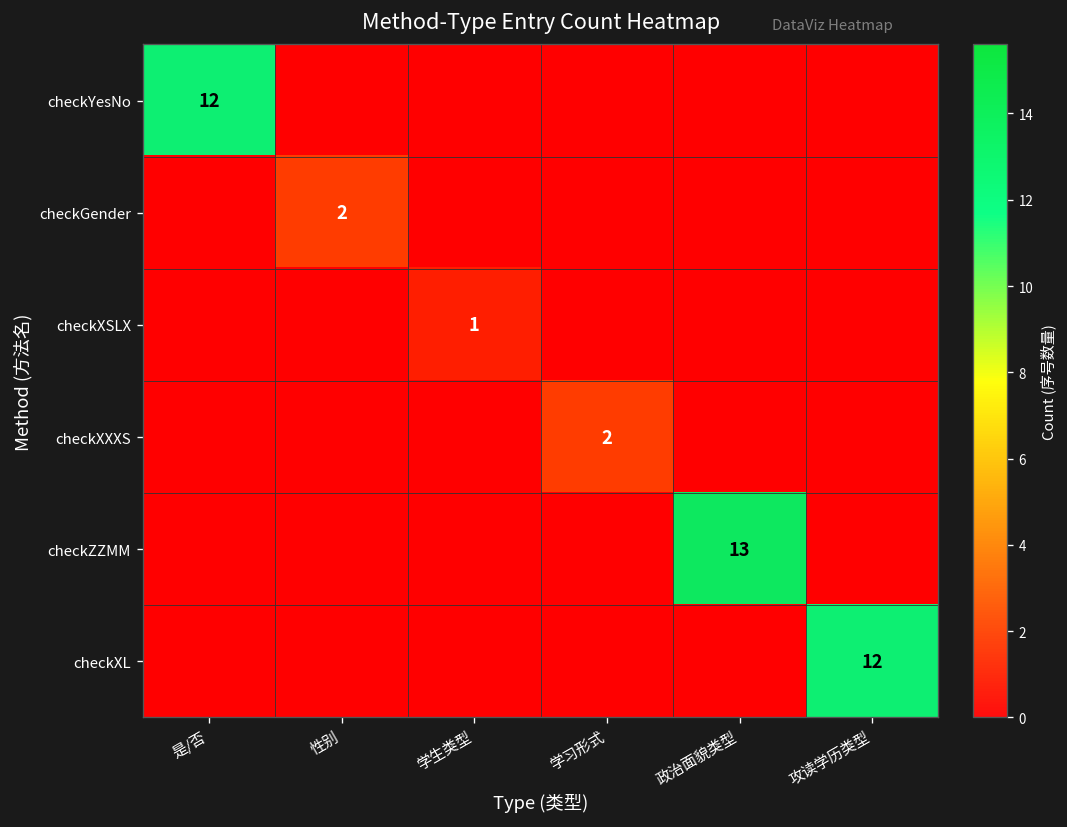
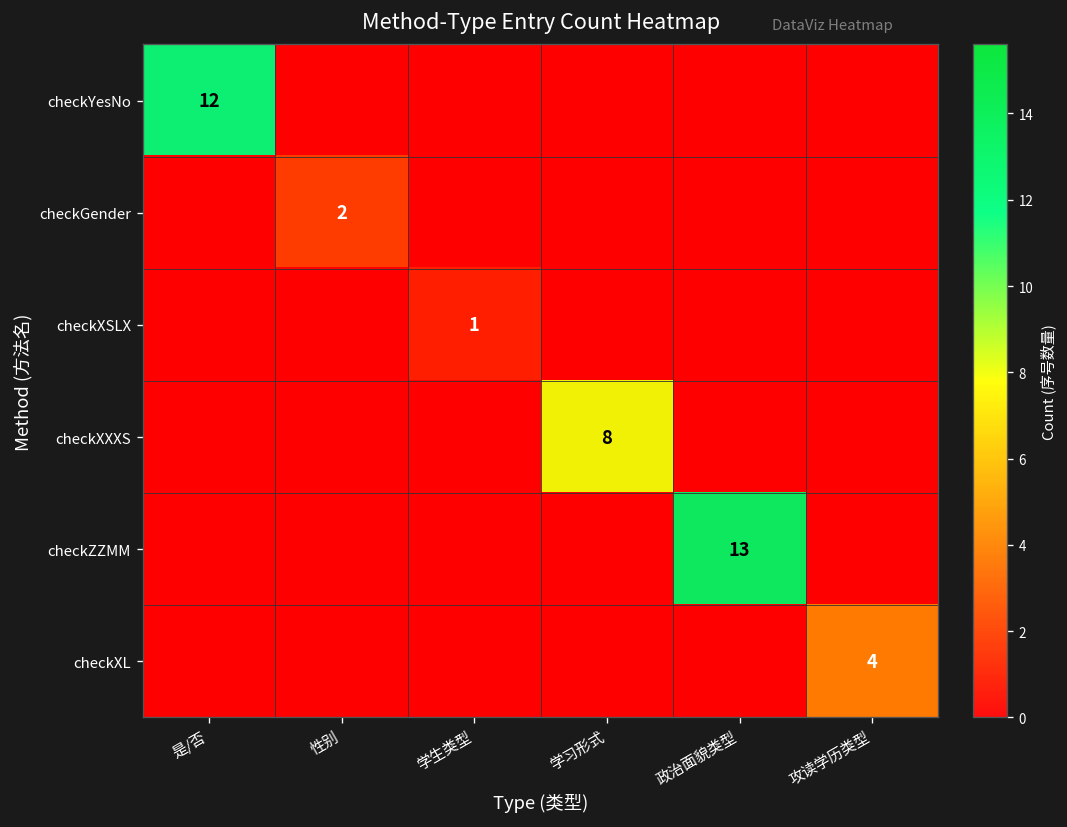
checkXXXS, 学习形式: 2 -> 8
checkXL, 攻读学历类型: 12 -> 4
